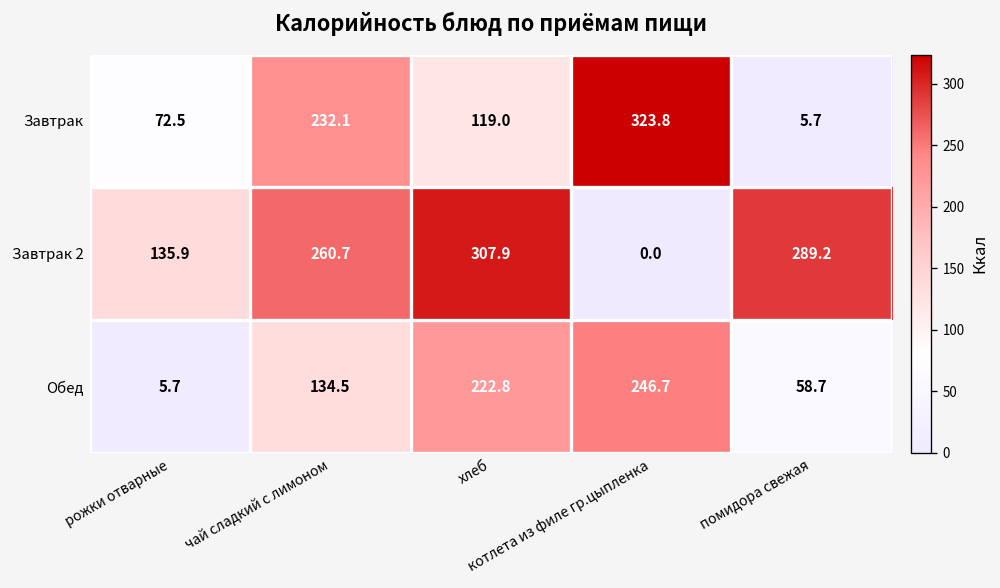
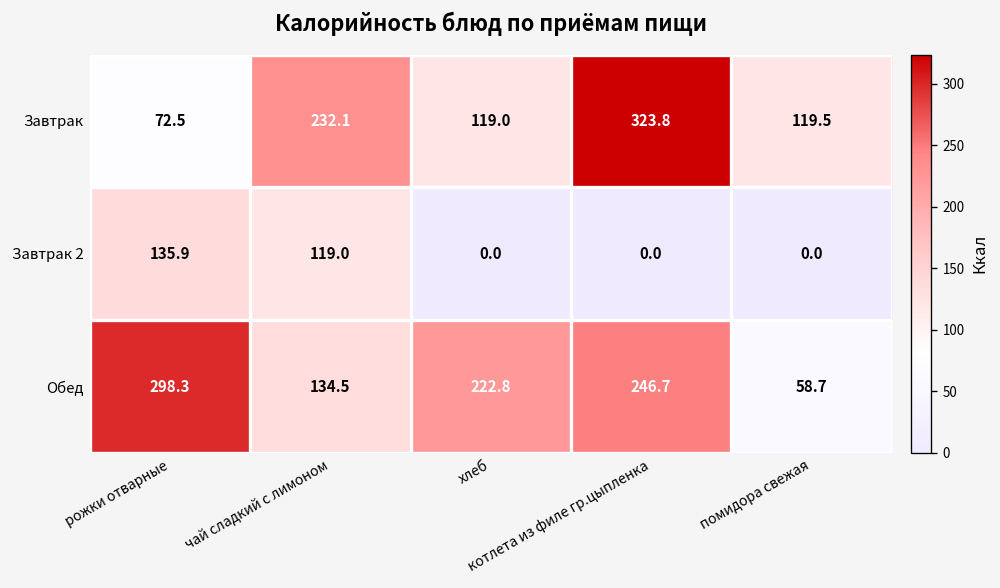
Завтрак, помидора свежая: 5.7 -> 119.5
Завтрак 2, чай сладкий с лимоном: 260.7 -> 119.0
Завтрак 2, хлеб: 307.9 -> 0.0
Завтрак 2, помидора свежая: 289.2 -> 0.0
Обед, рожки отварные: 5.7 -> 298.3
